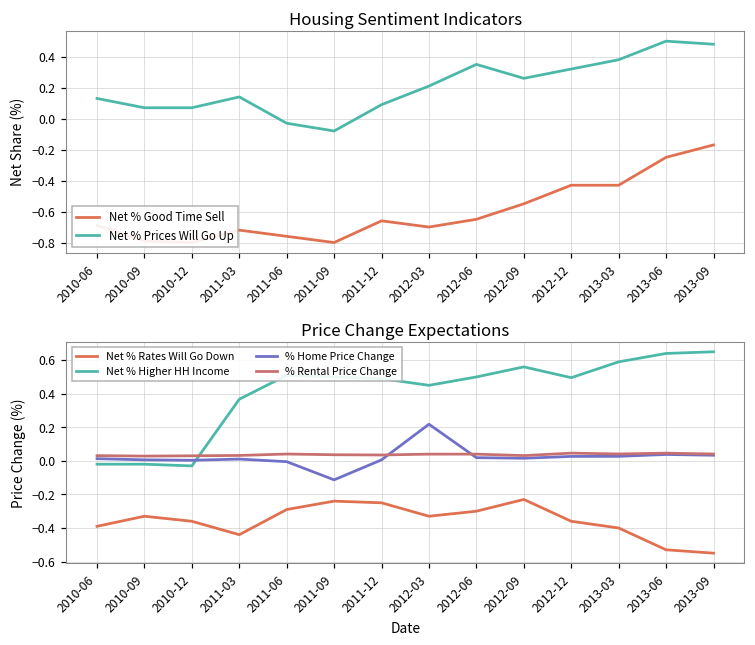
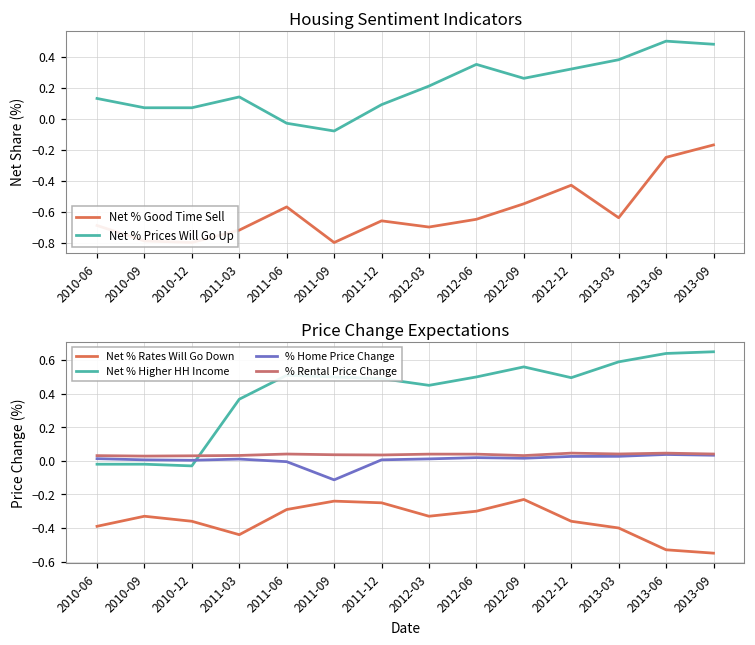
Housing Sentiment Indicators, Net % Good Time Sell, 2011-06: -0.76 -> -0.57
Housing Sentiment Indicators, Net % Good Time Sell, 2013-03: -0.43 -> -0.64
Price Change Expectations, % Home Price Change, 2012-03: 0.22 -> 0.01
